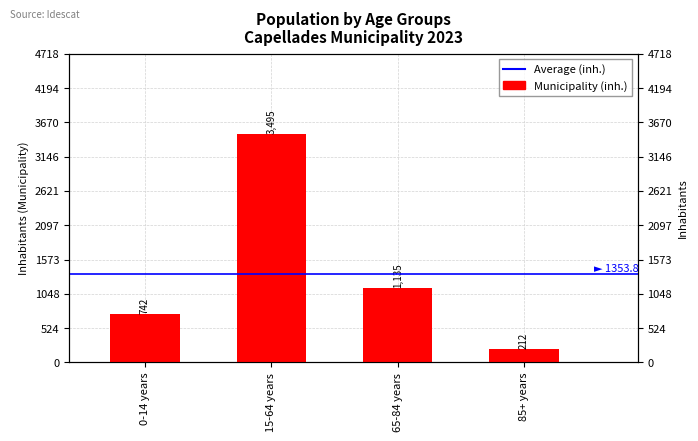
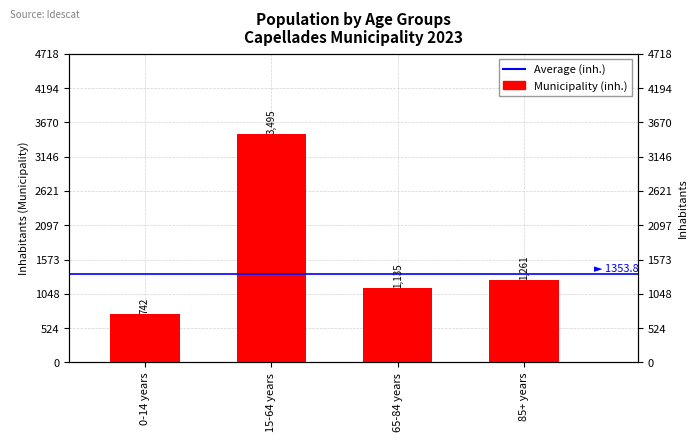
85+ years: 212 -> 1,261
